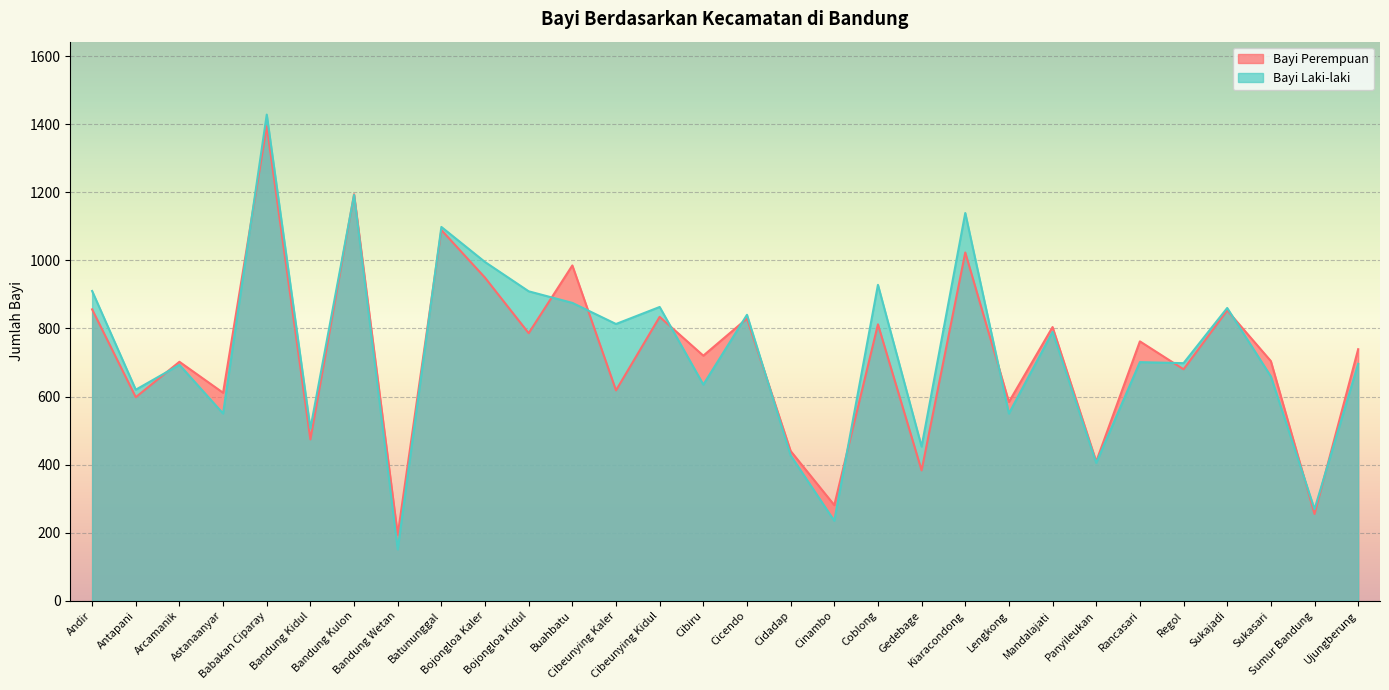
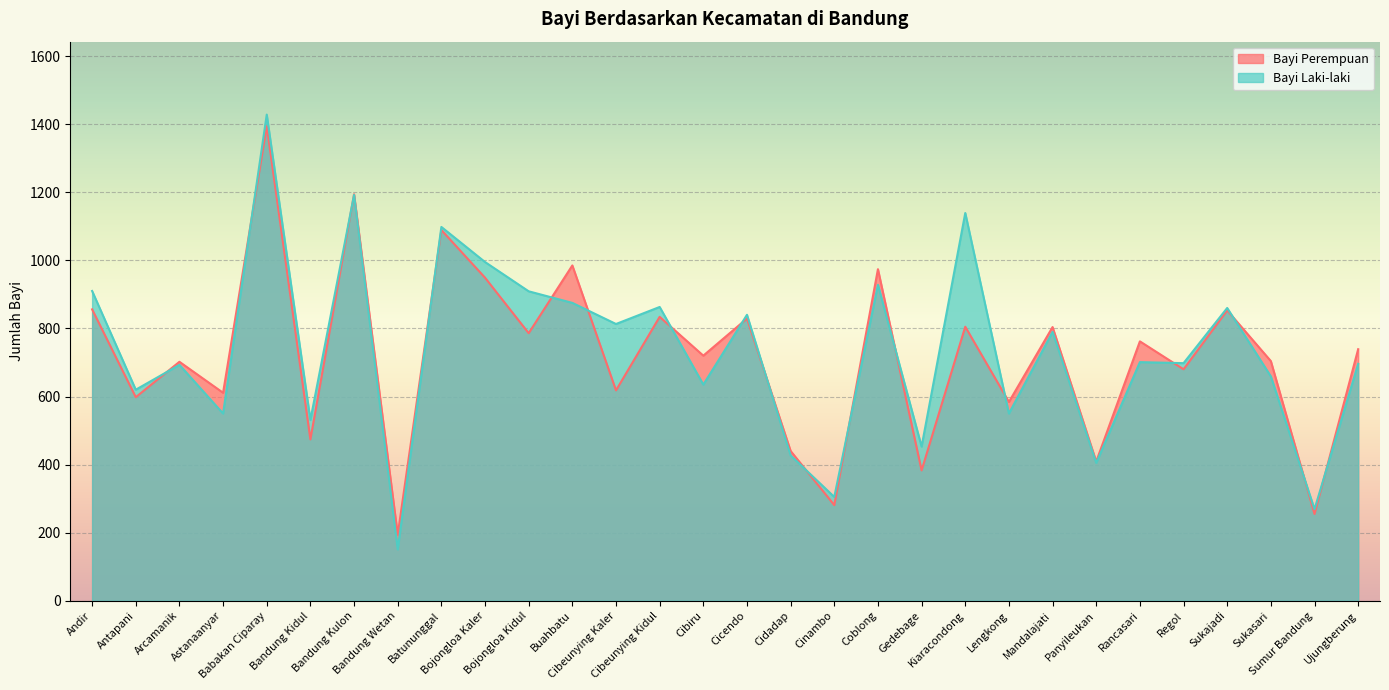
Bayi Laki-laki, Bandung Kidul: 510 -> 530
Bayi Laki-laki, Cinambo: 240 -> 310
Bayi Perempuan, Coblong: 810 -> 970
Bayi Perempuan, Kiaracondong: 1020 -> 810
